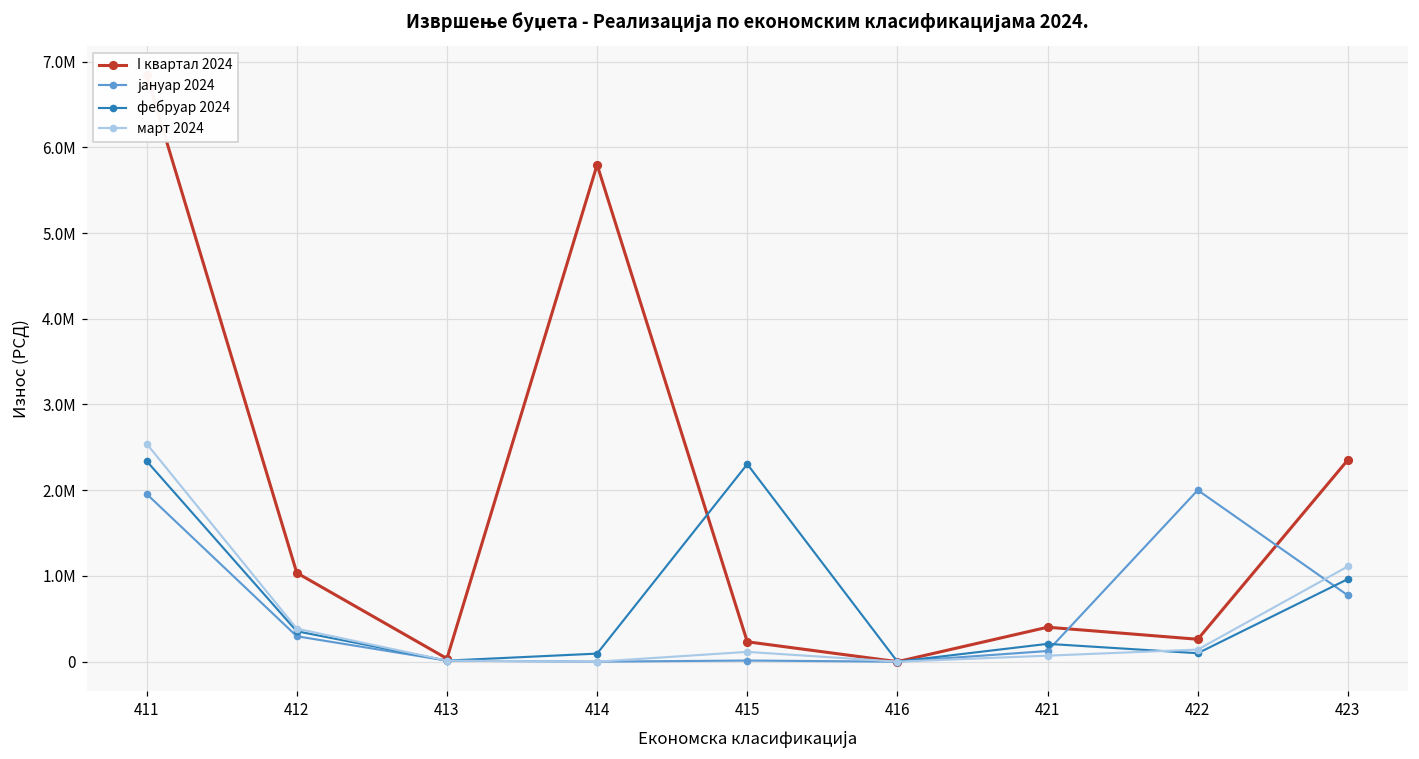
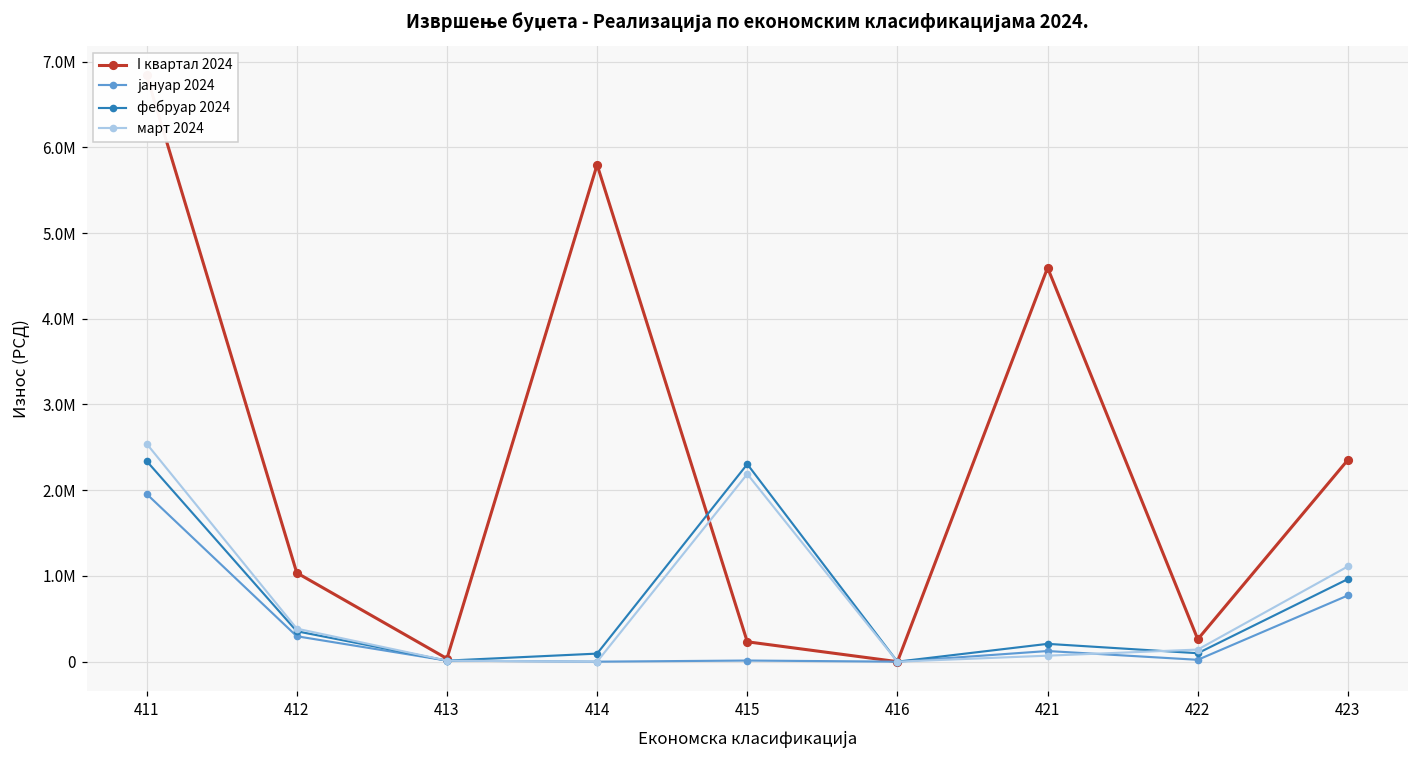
март 2024, 415: 100000 -> 2200000
I квартал 2024, 421: 400000 -> 4600000
јануар 2024, 422: 2000000 -> 0
